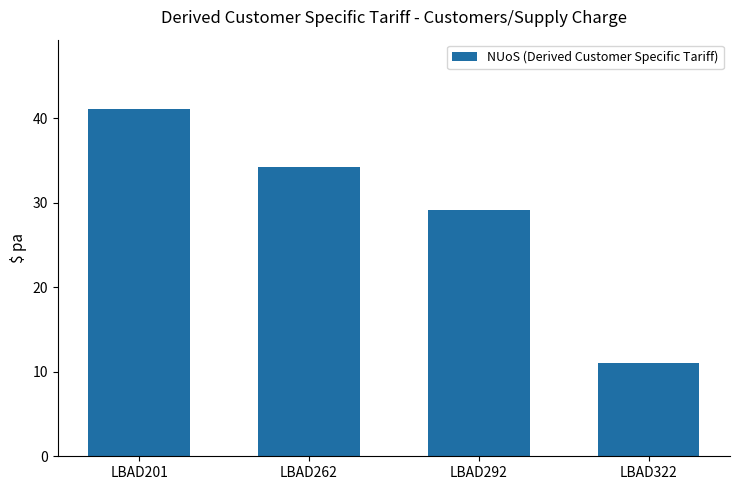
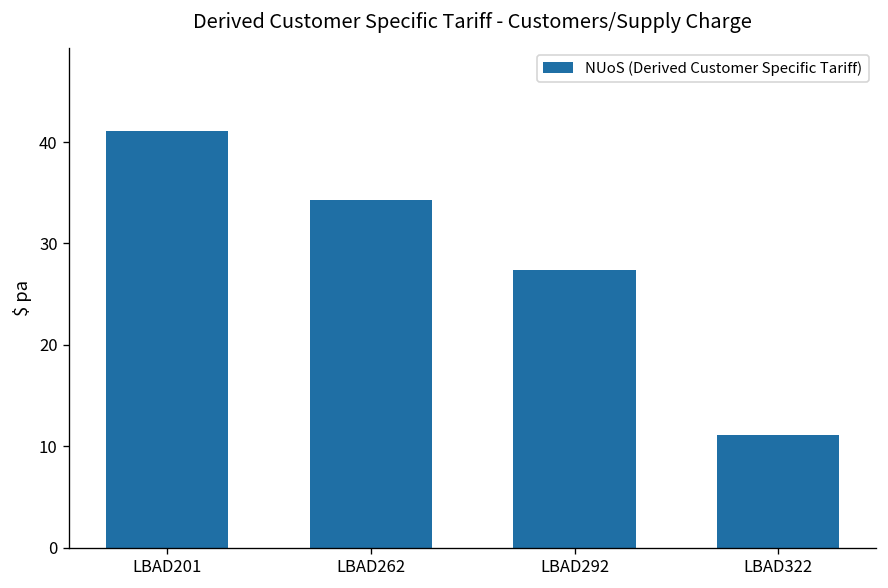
LBAD292: 29 -> 27
